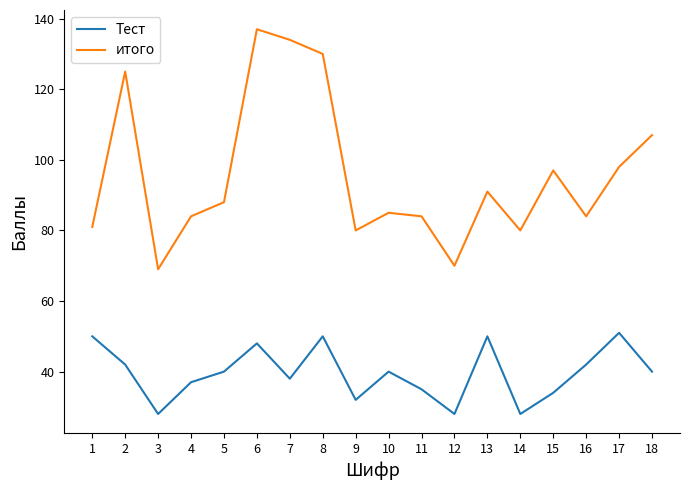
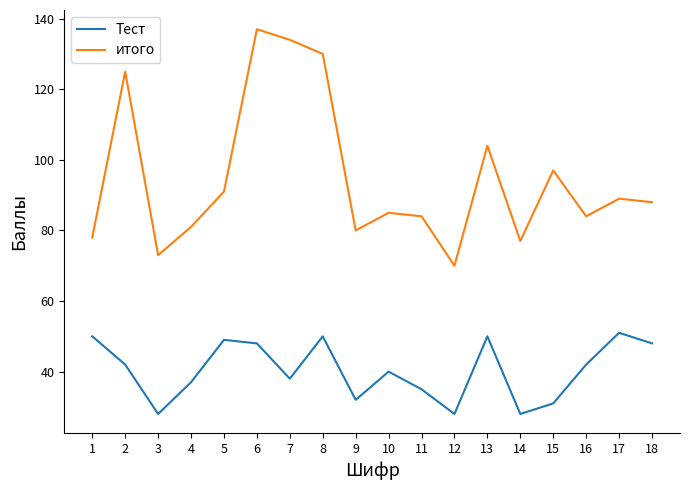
итого, 1: 81 -> 78
итого, 3: 69 -> 73
итого, 4: 84 -> 81
Тест, 5: 40 -> 49
итого, 5: 88 -> 91
итого, 13: 91 -> 104
итого, 14: 80 -> 77
Тест, 15: 34 -> 31
итого, 17: 98 -> 89
Тест, 18: 40 -> 48
итого, 18: 107 -> 88
